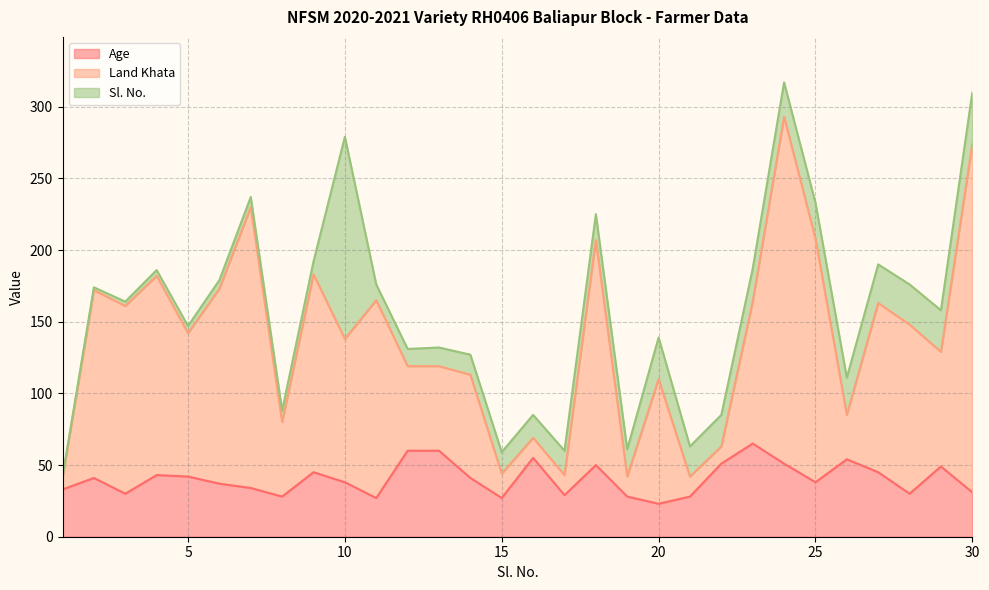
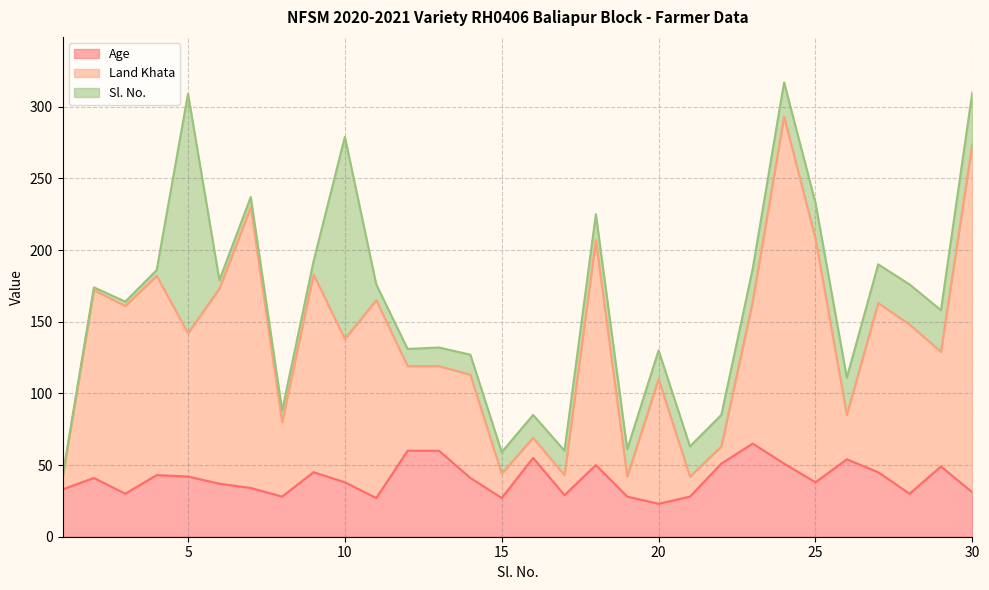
Sl. No., 5: 5 -> 167
Sl. No., 20: 29 -> 20
